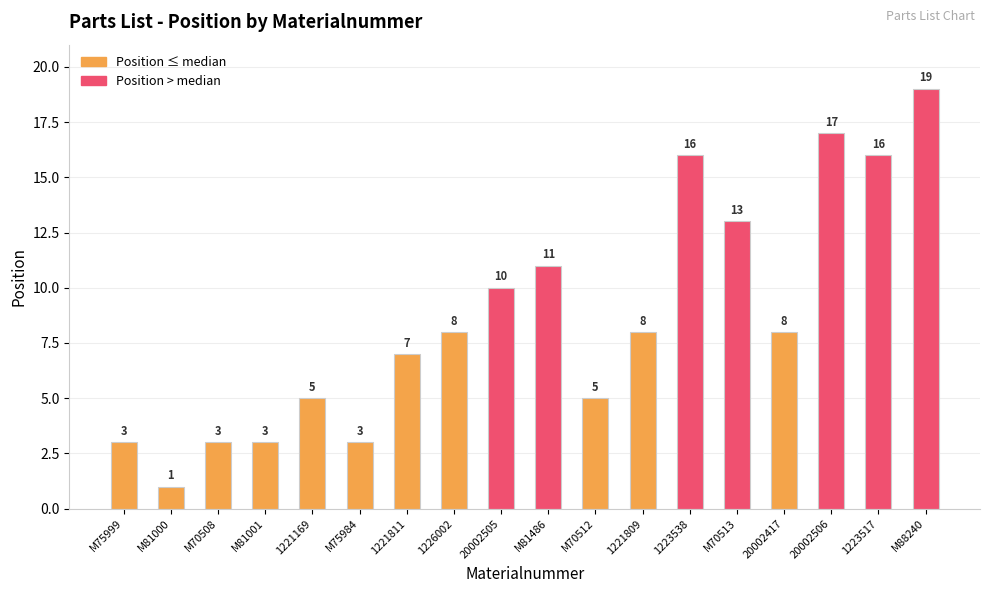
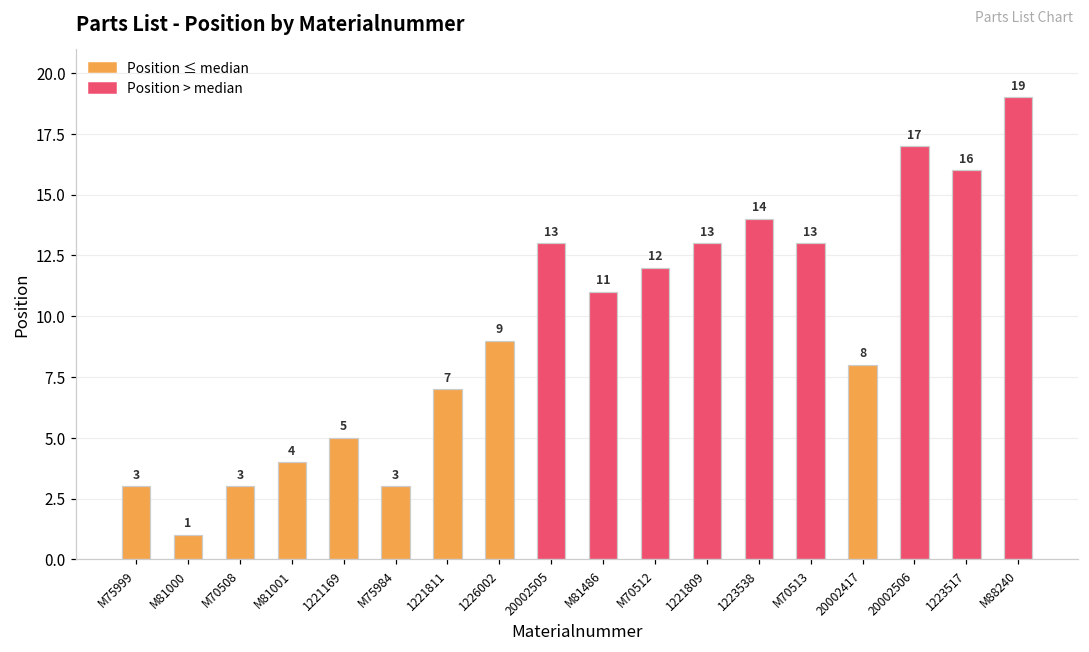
M81001: 3 -> 4
1226002: 8 -> 9
20002505: 10 -> 13
M70512: 5 -> 12
1221809: 8 -> 13
1223538: 16 -> 14
